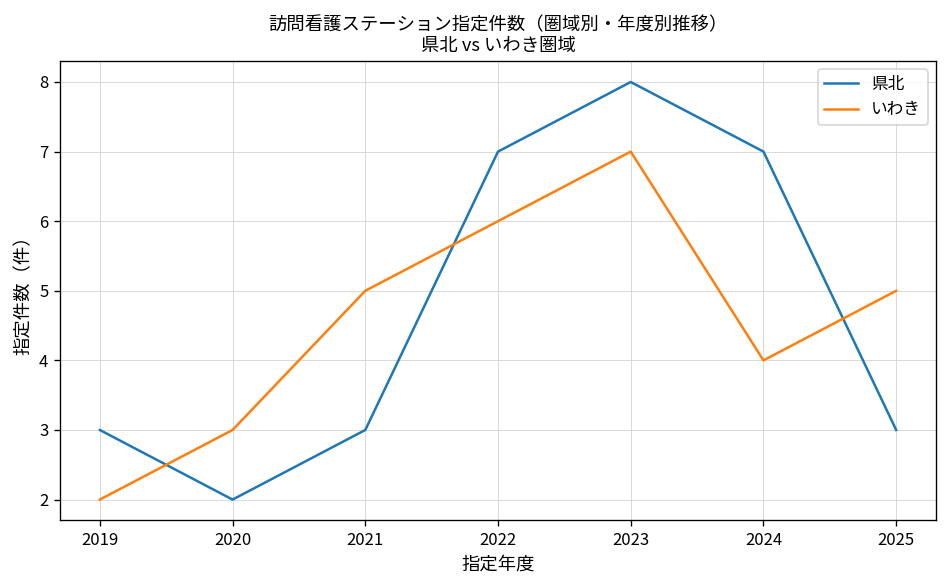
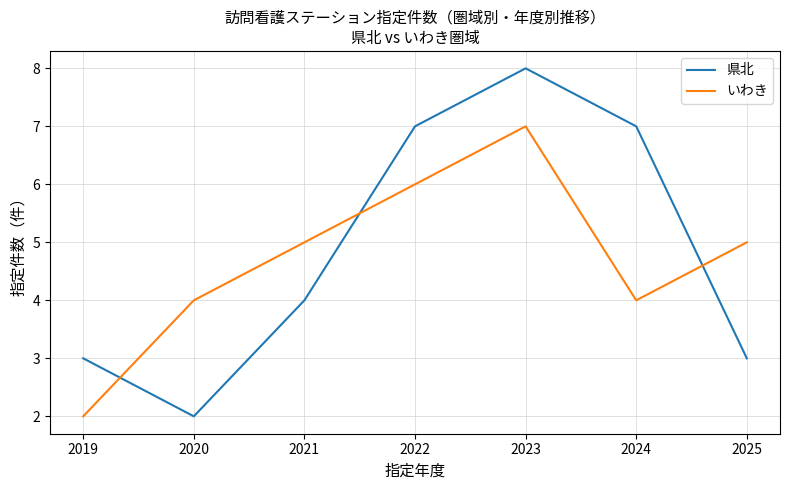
いわき, 2020: 3 -> 4
県北, 2021: 3 -> 4
